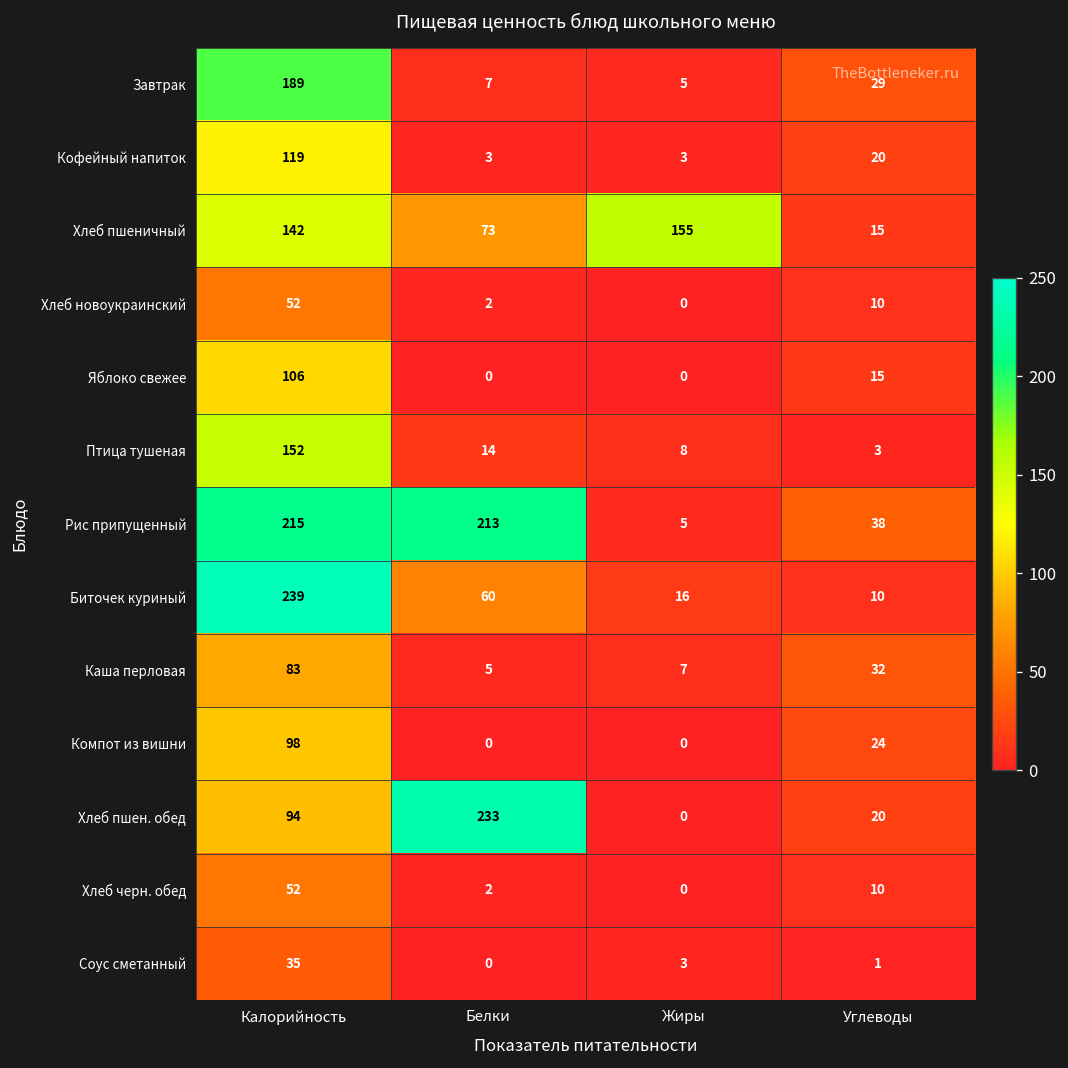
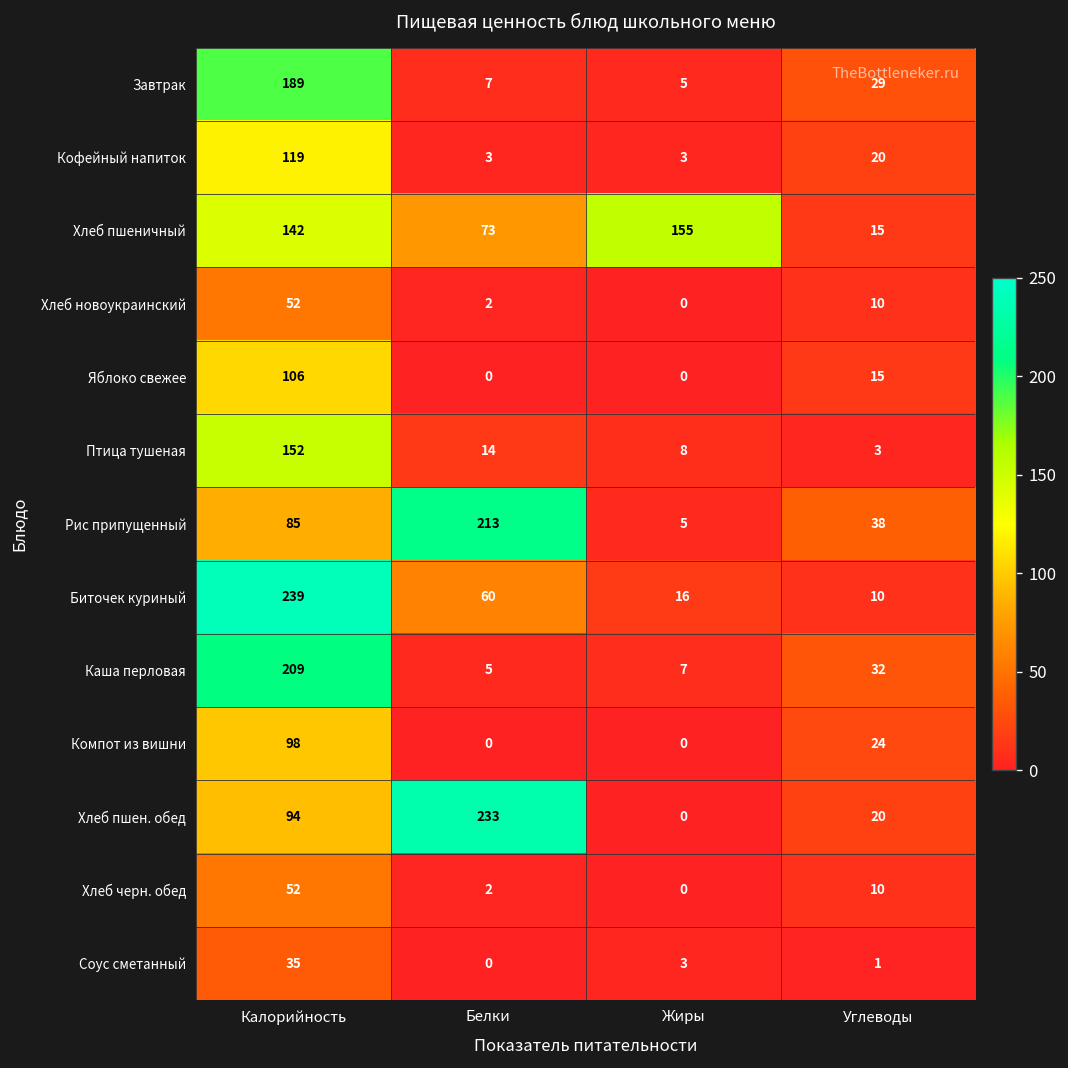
Рис припущенный, Калорийность: 215 -> 85
Каша перловая, Калорийность: 83 -> 209
